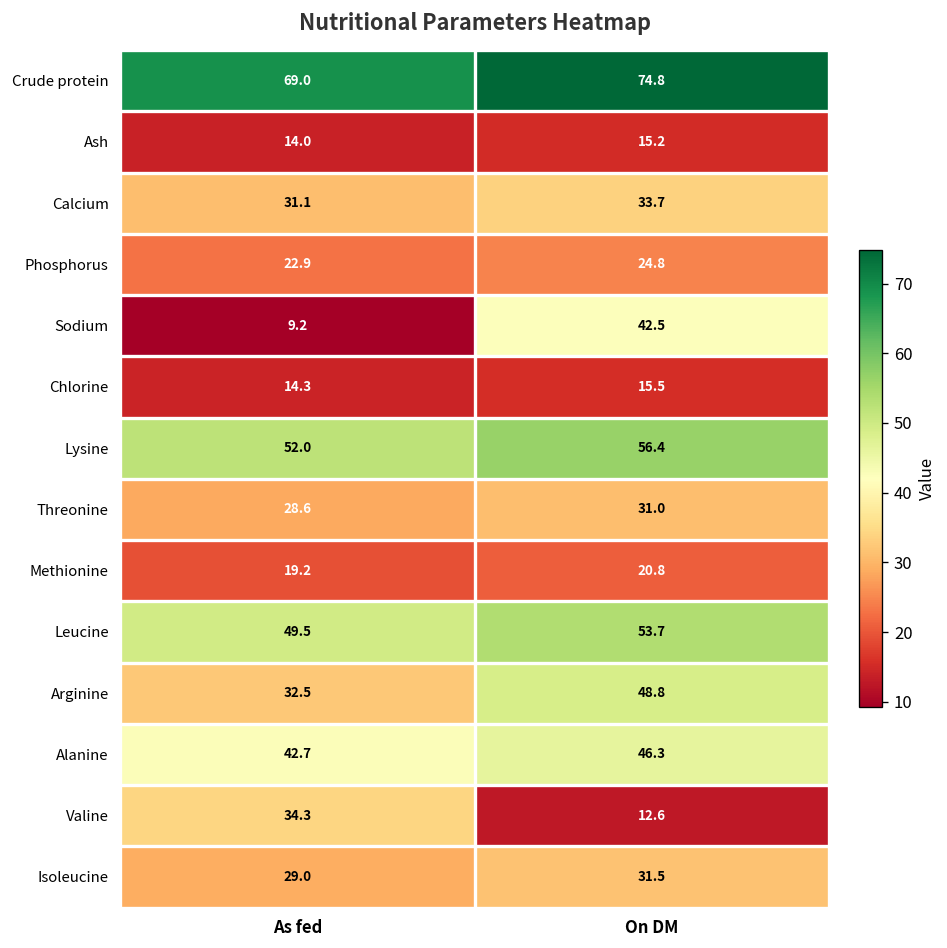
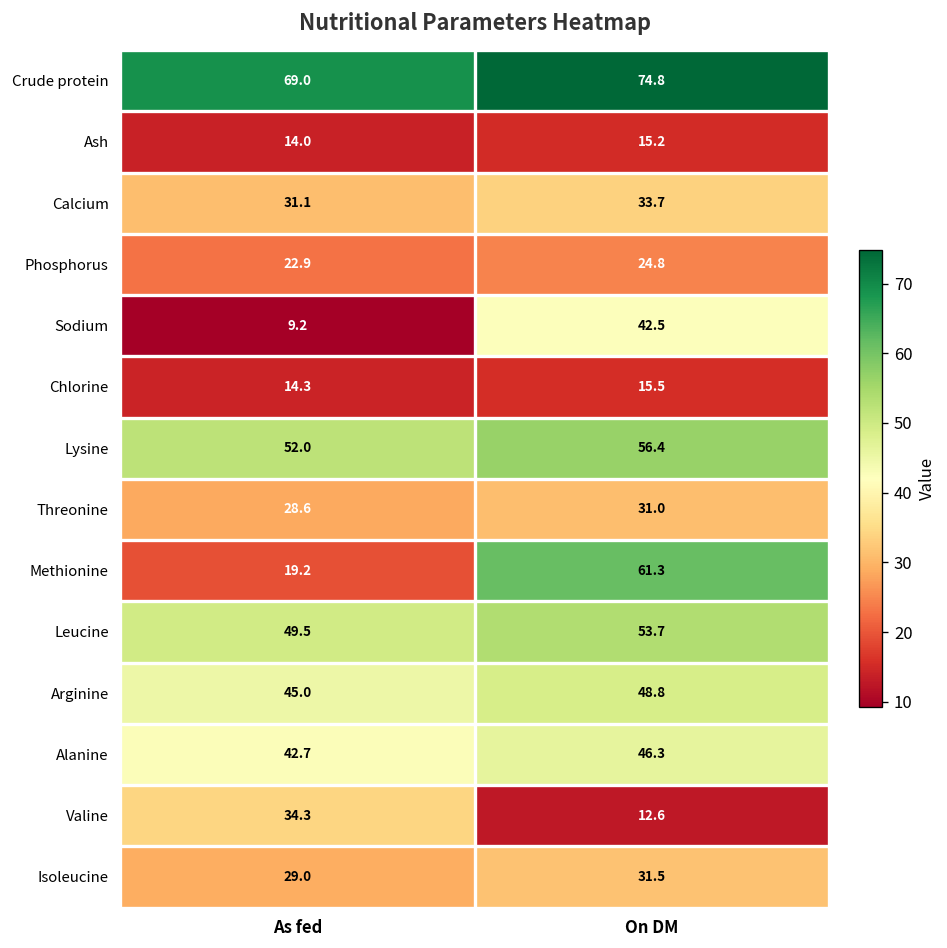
Methionine, On DM: 20.8 -> 61.3
Arginine, As fed: 32.5 -> 45.0
